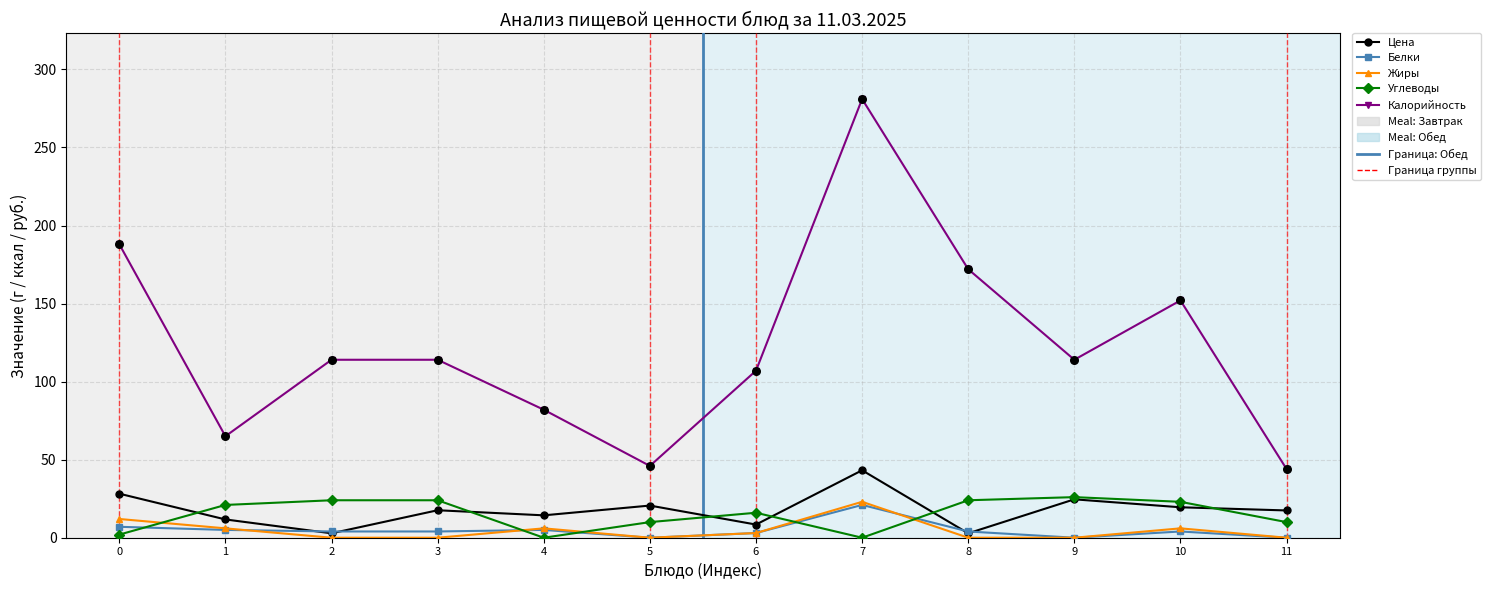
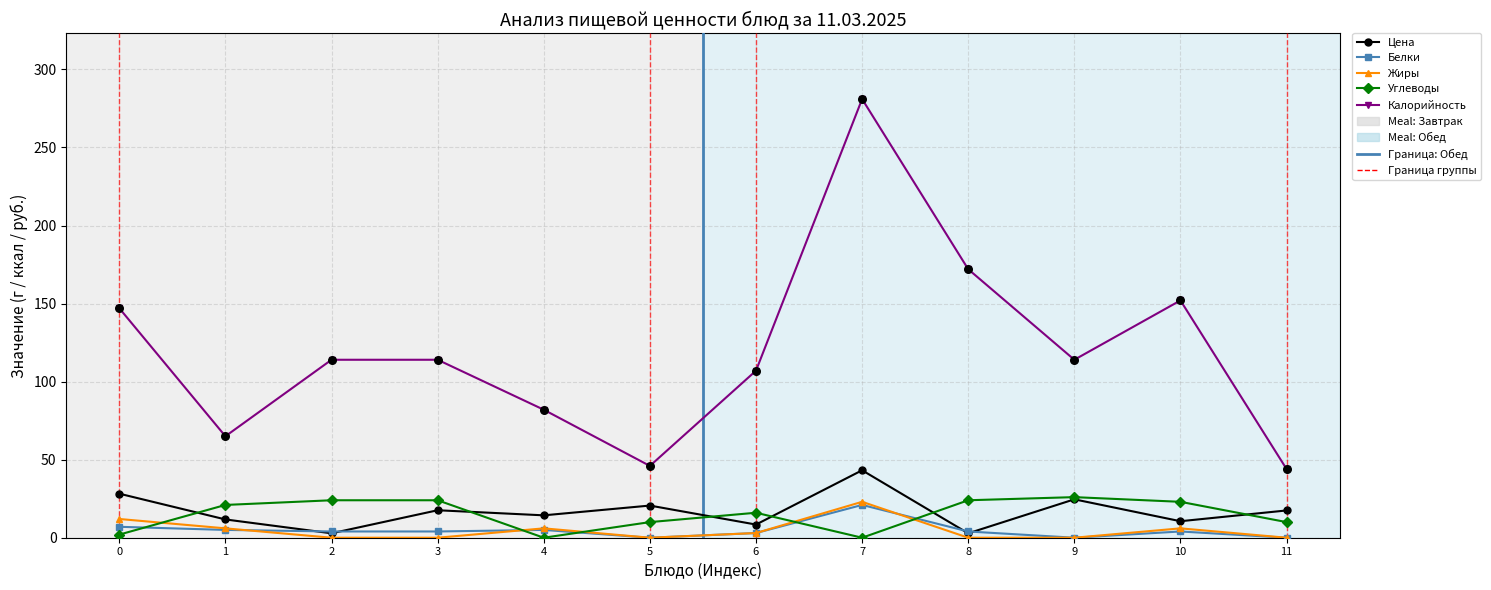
Калорийность, 0: 188 -> 147
Цена, 10: 20 -> 11
